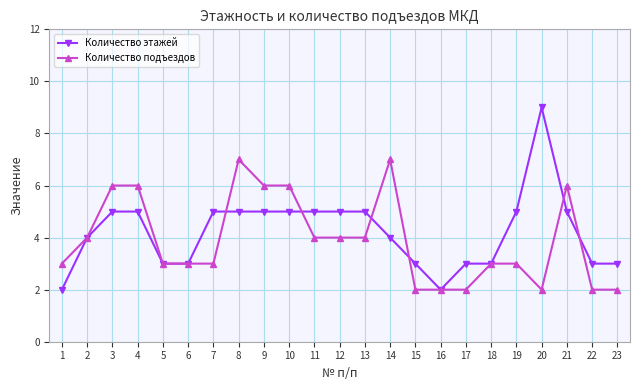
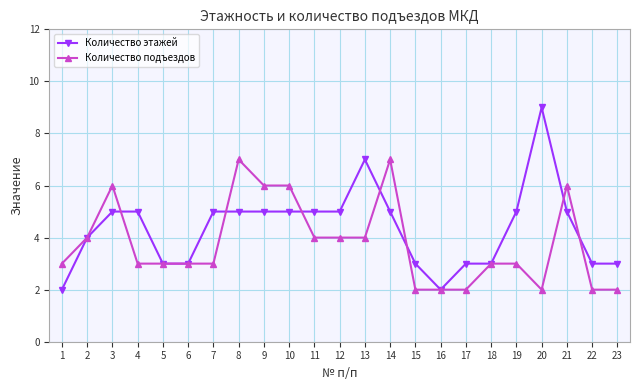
Количество подъездов, 4: 6 -> 3
Количество этажей, 13: 5 -> 7
Количество этажей, 14: 4 -> 5
